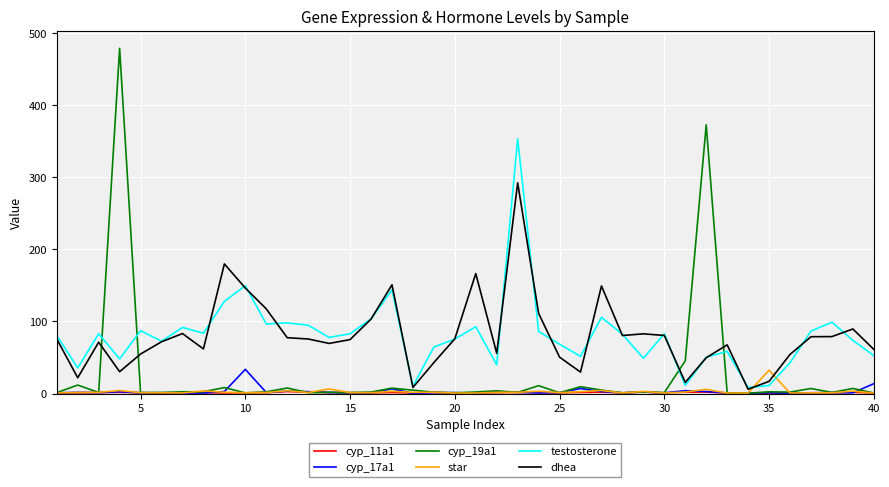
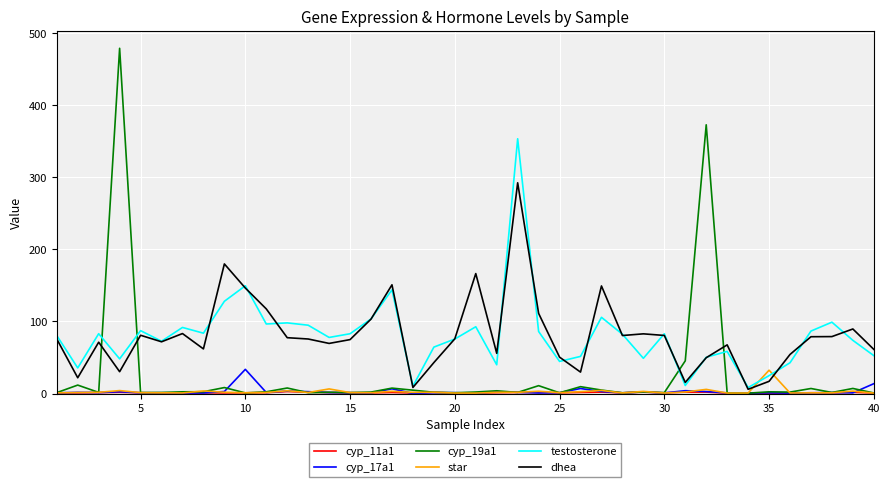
dhea, 5: 50 -> 80
testosterone, 25: 70 -> 40
testosterone, 35: 10 -> 20
